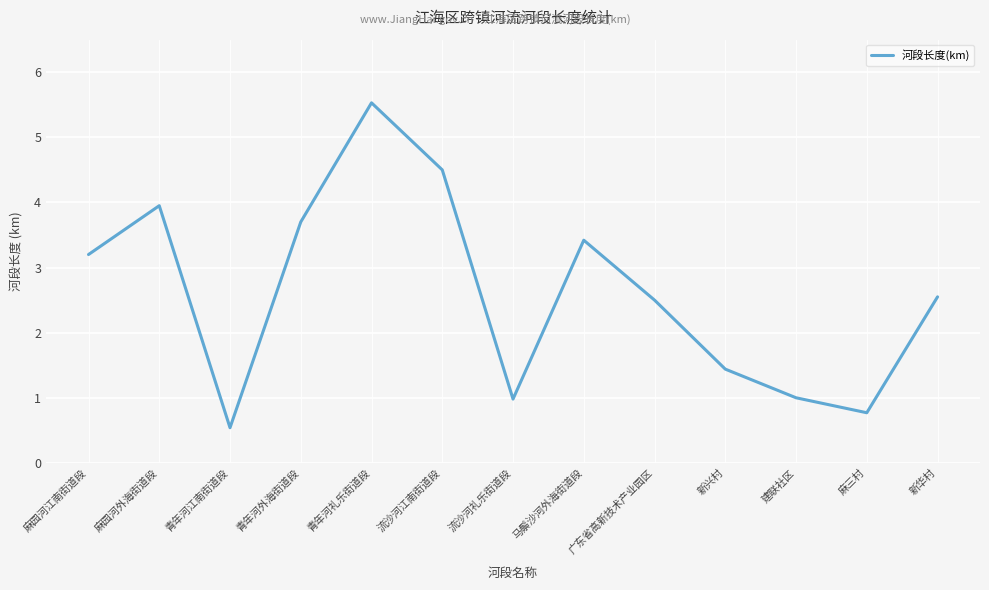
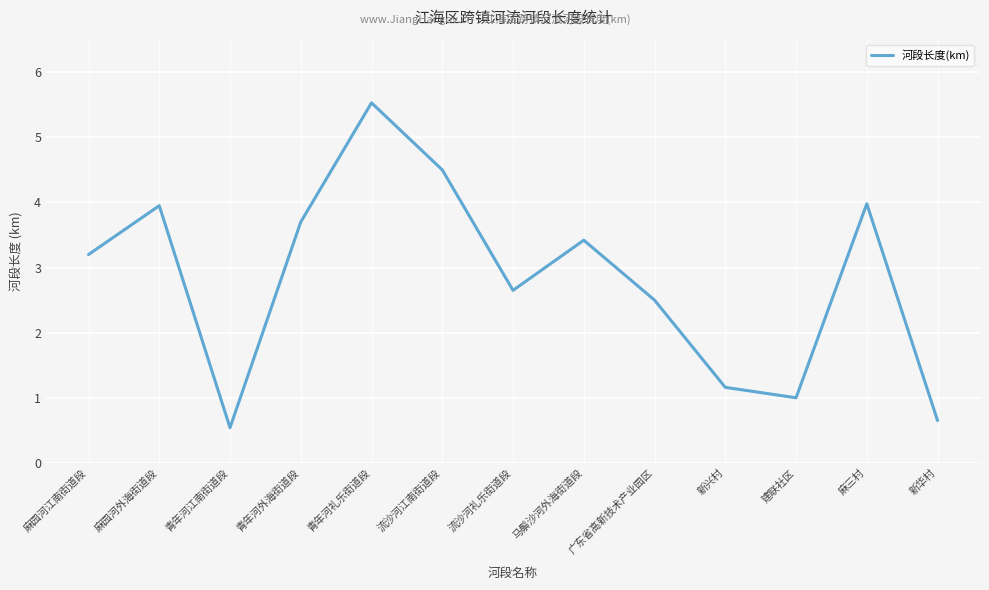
流沙河礼乐街道段: 1.0 -> 2.7
新兴村: 1.4 -> 1.2
麻三村: 0.8 -> 4.0
新华村: 2.6 -> 0.7
